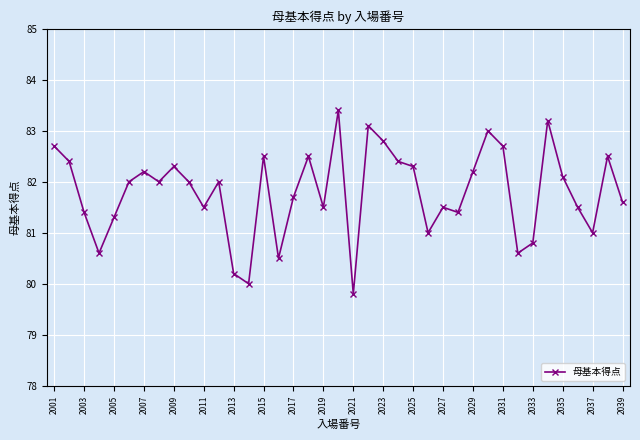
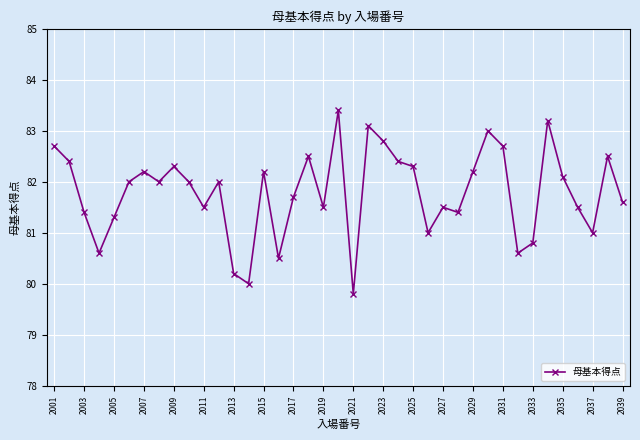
2015: 82.5 -> 82.2
